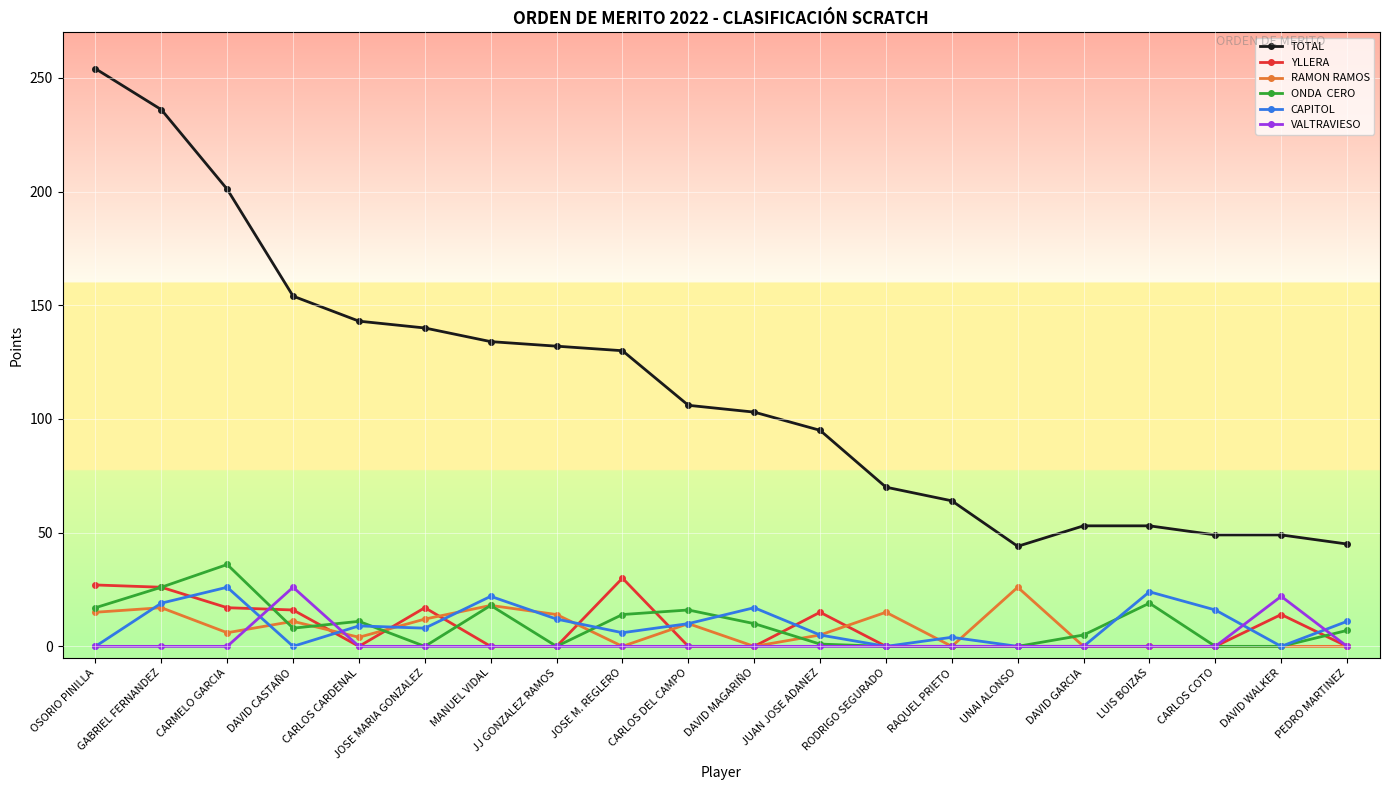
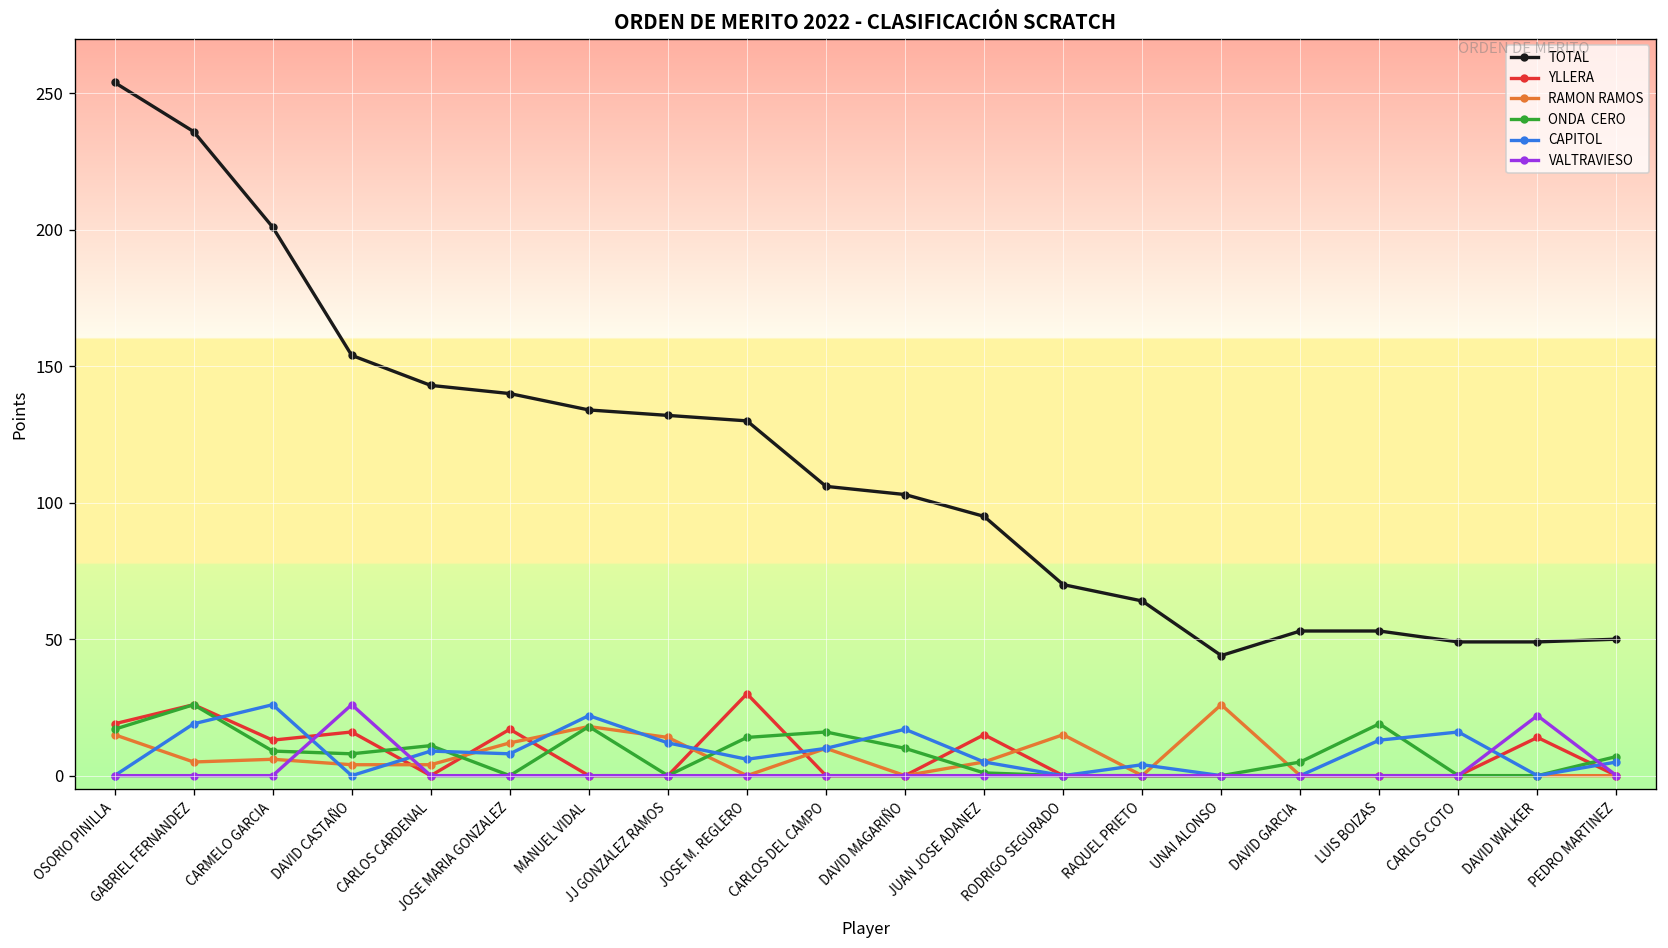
YLLERA, OSORIO PINILLA: 27 -> 19
RAMON RAMOS, GABRIEL FERNANDEZ: 17 -> 5
YLLERA, CARMELO GARCIA: 17 -> 13
ONDA CERO, CARMELO GARCIA: 36 -> 9
RAMON RAMOS, DAVID CASTAÑO: 11 -> 4
CAPITOL, LUIS BOIZAS: 24 -> 13
TOTAL, PEDRO MARTINEZ: 45 -> 50
CAPITOL, PEDRO MARTINEZ: 11 -> 5
